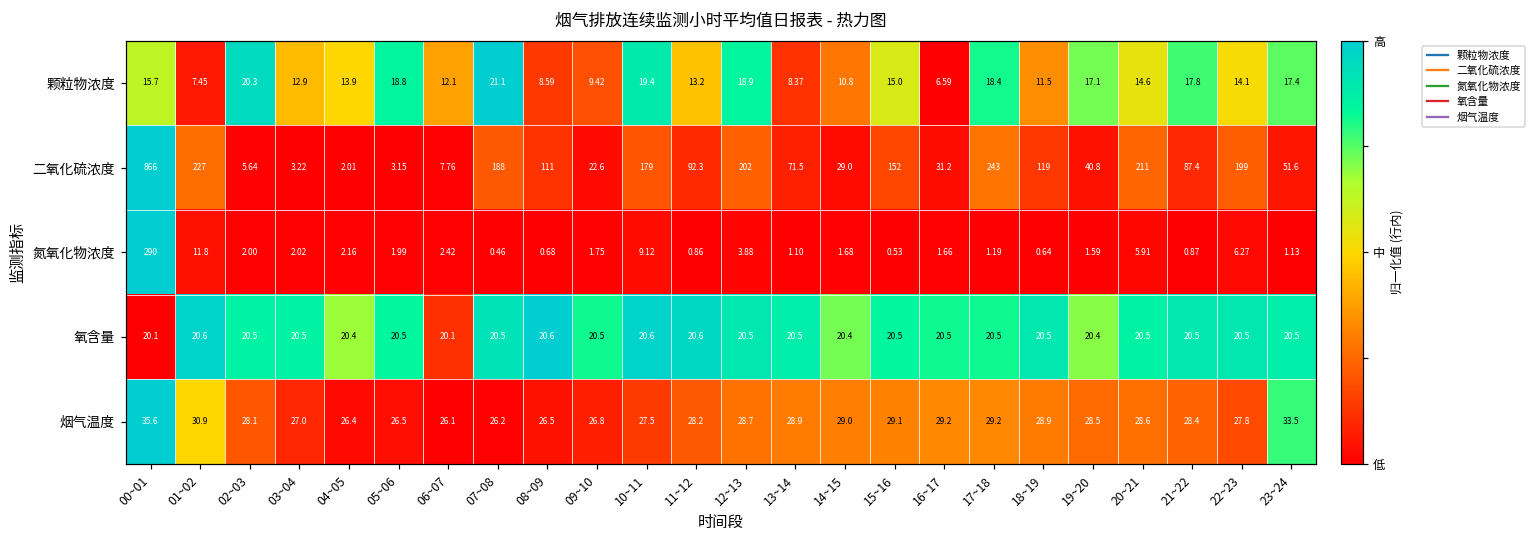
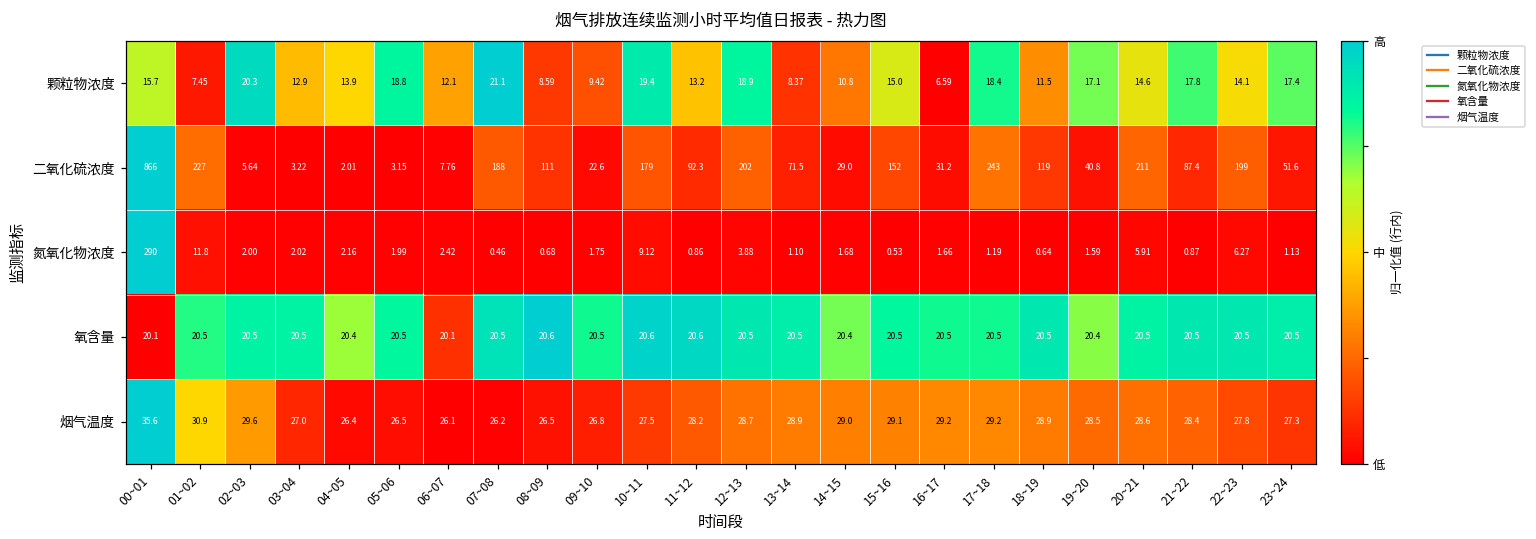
氧含量, 01~02: 20.6 -> 20.5
烟气温度, 02~03: 28.1 -> 29.6
烟气温度, 23~24: 33.5 -> 27.3
